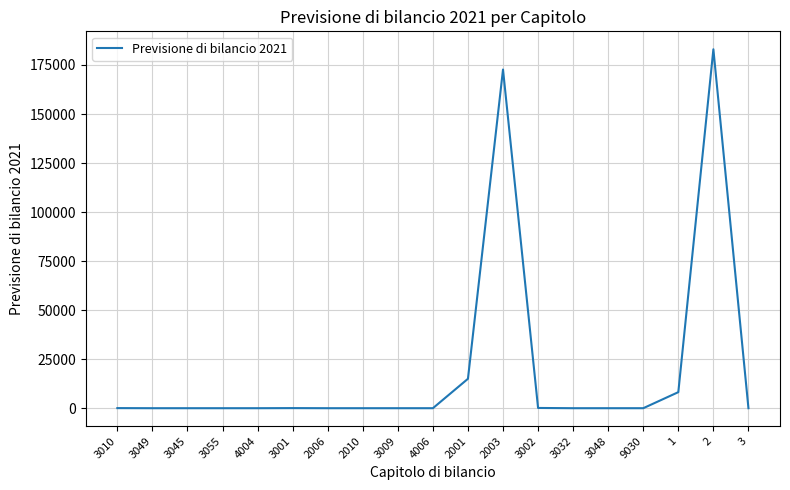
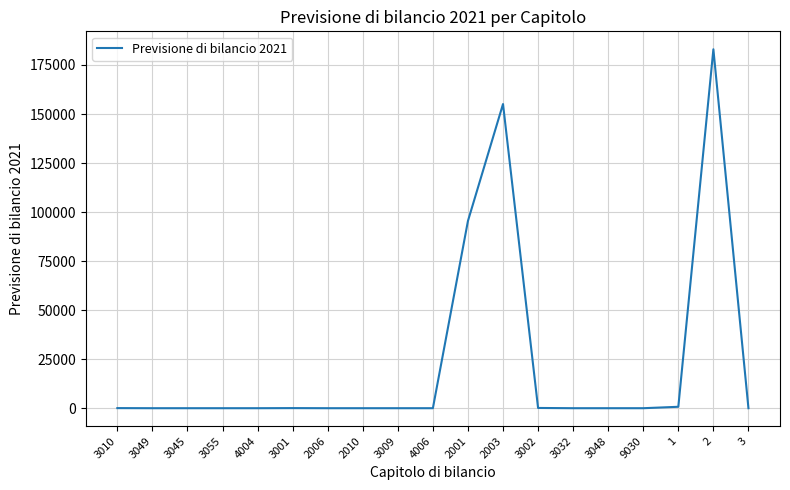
2001: 15000 -> 95000
2003: 173000 -> 155000
1: 8000 -> 1000
